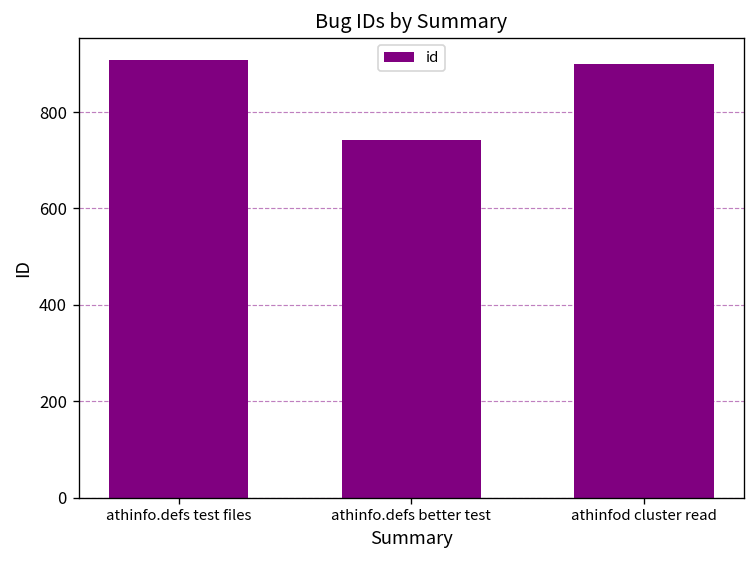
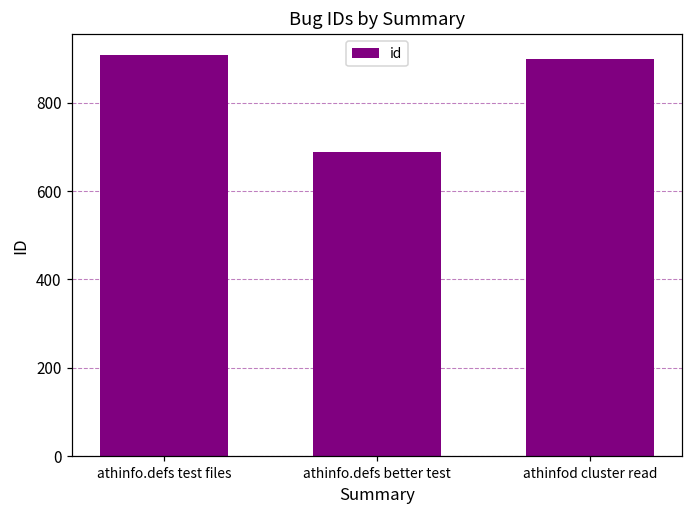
athinfo.defs better test: 740 -> 690
